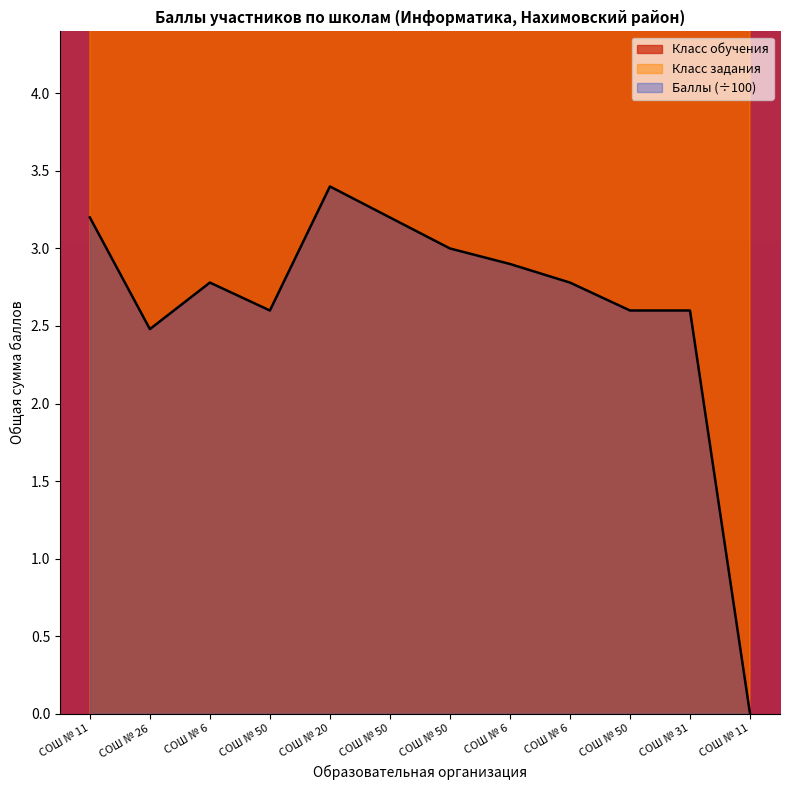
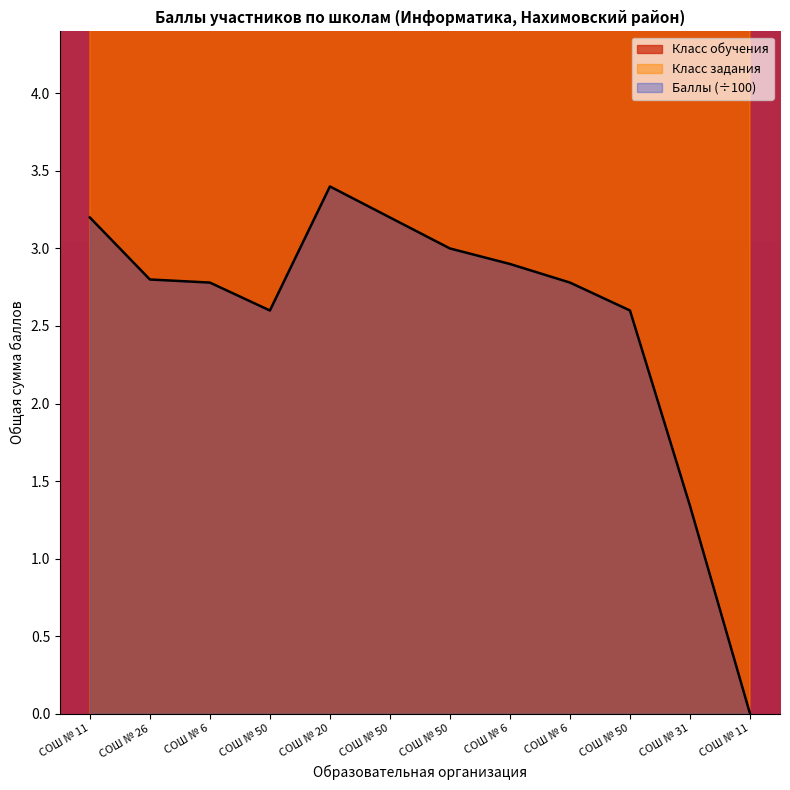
Баллы (÷100), СОШ № 26: 2.48 -> 2.80
Баллы (÷100), СОШ № 31: 2.60 -> 1.34
